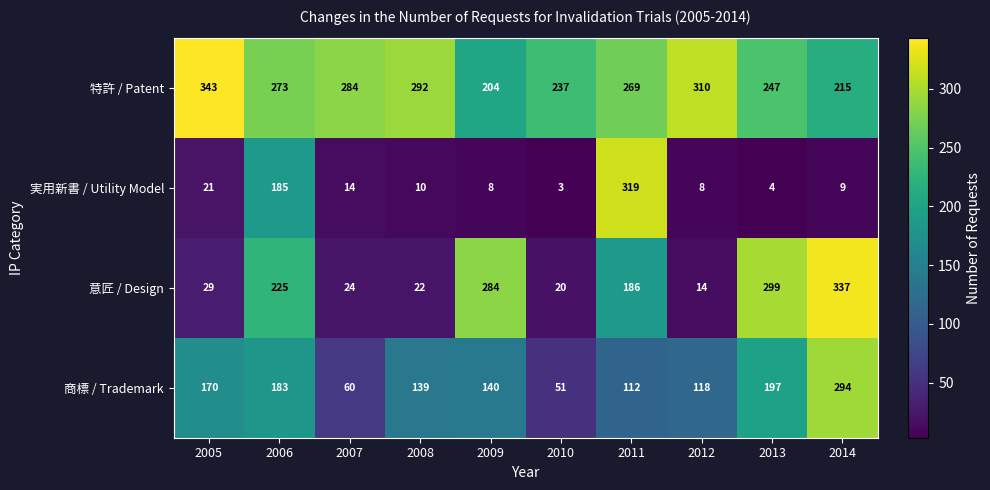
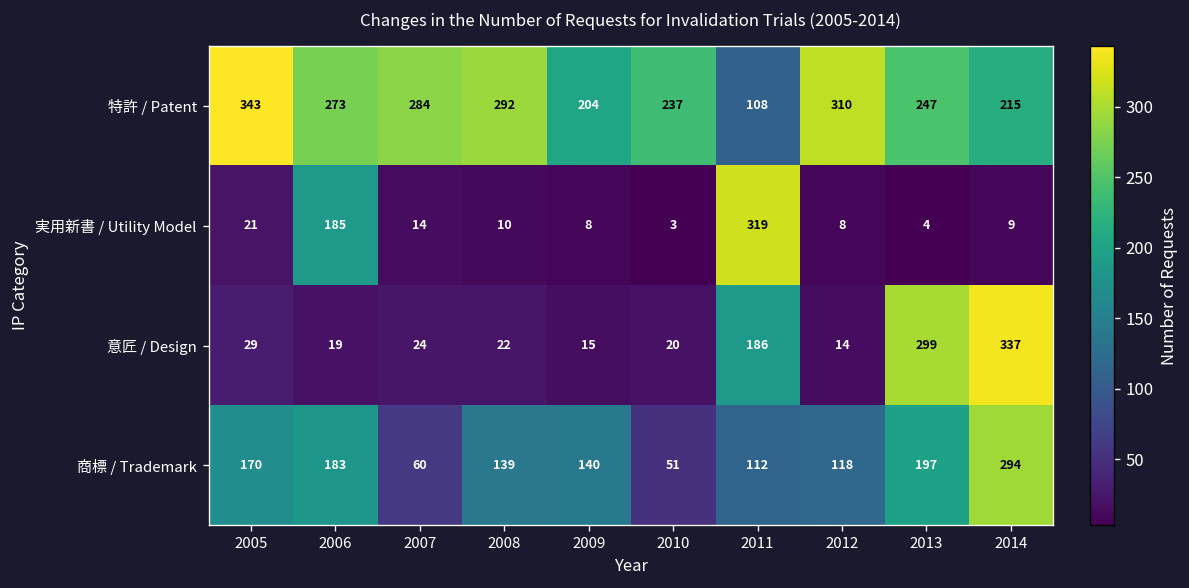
特許 / Patent, 2011: 269 -> 108
意匠 / Design, 2006: 225 -> 19
意匠 / Design, 2009: 284 -> 15
